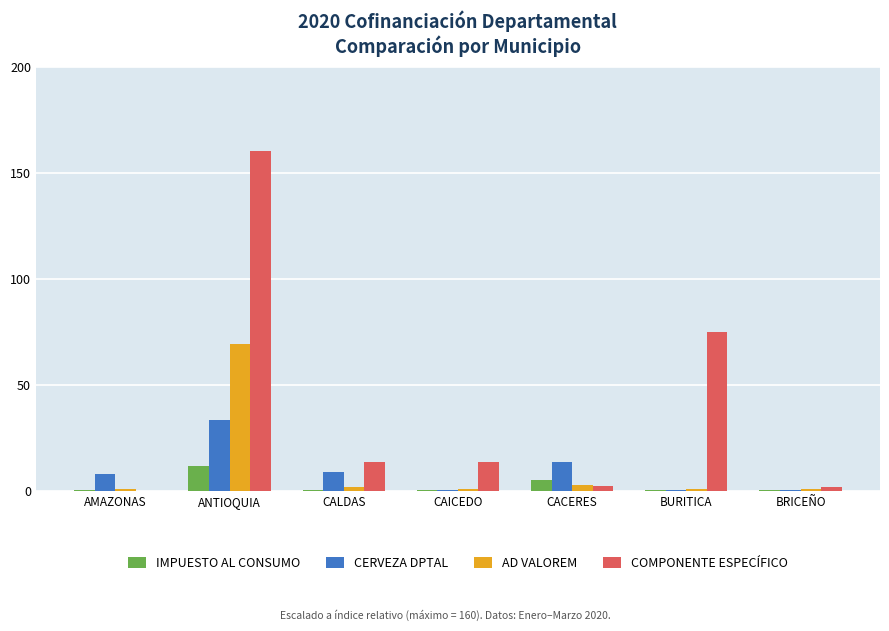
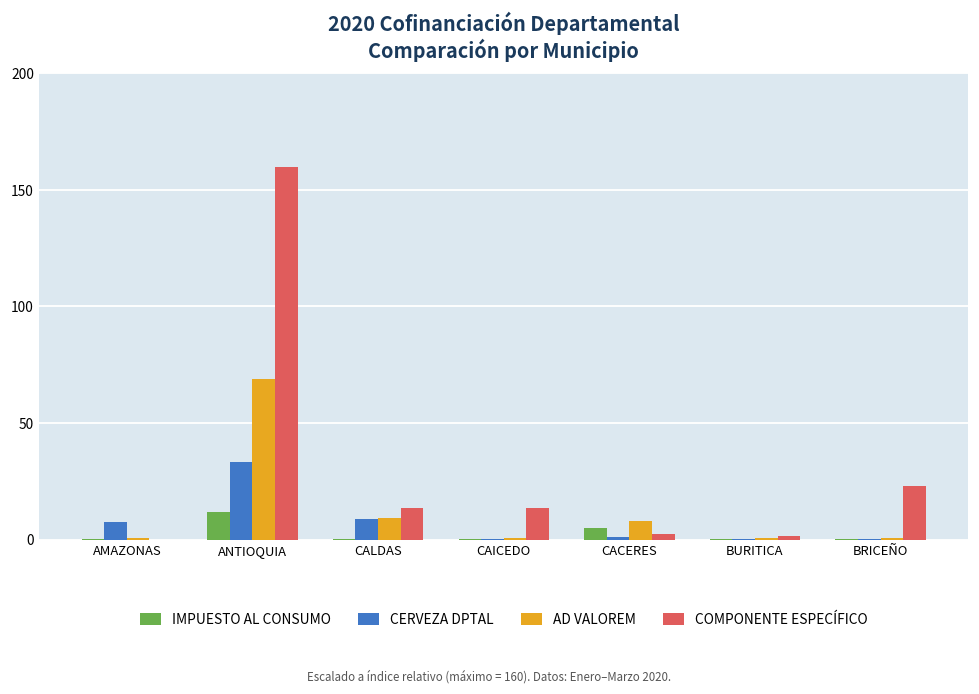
AD VALOREM, CALDAS: 2 -> 9
CERVEZA DPTAL, CACERES: 13 -> 1
AD VALOREM, CACERES: 3 -> 8
COMPONENTE ESPECÍFICO, BURITICA: 75 -> 1
COMPONENTE ESPECÍFICO, BRICEÑO: 2 -> 23
